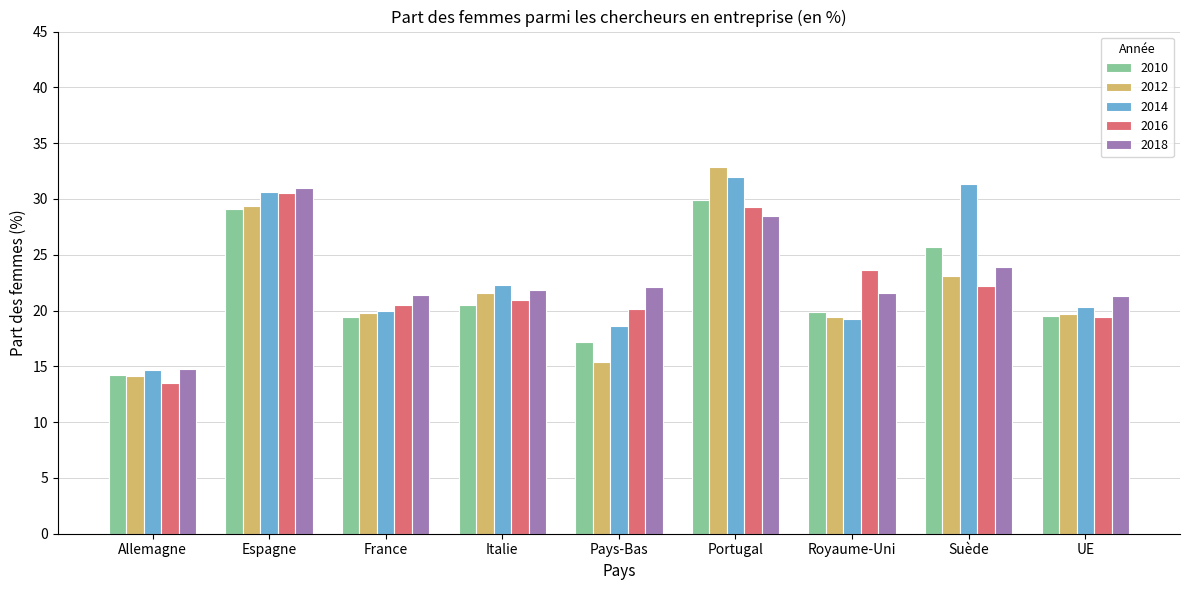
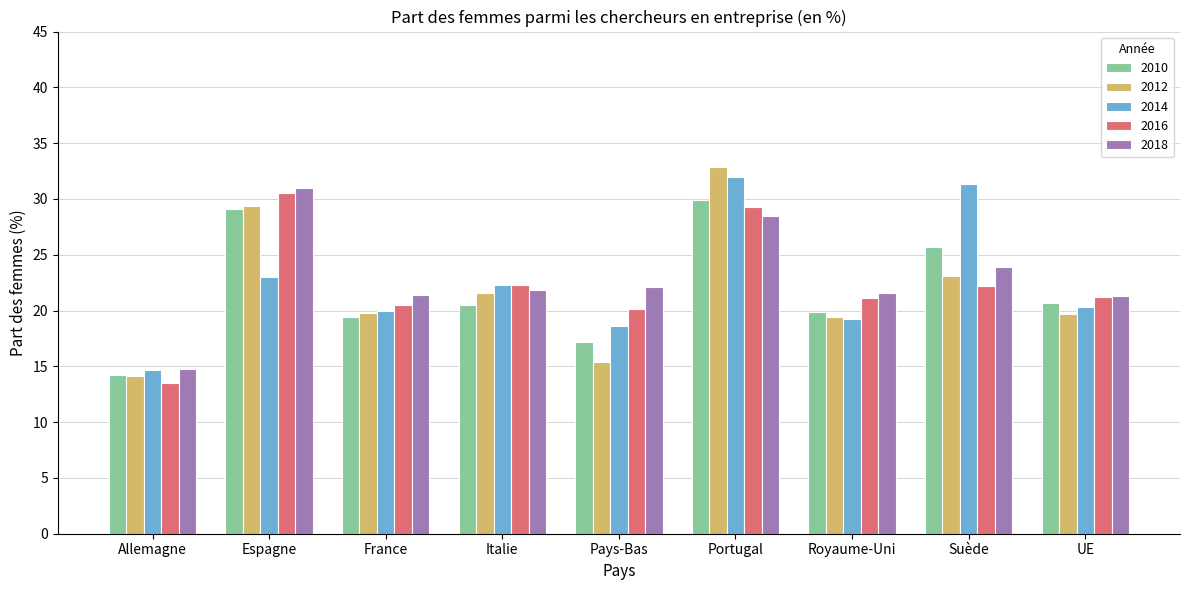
2014, Espagne: 30.6 -> 23.0
2016, Italie: 20.9 -> 22.3
2016, Royaume-Uni: 23.6 -> 21.1
2010, UE: 19.5 -> 20.7
2016, UE: 19.4 -> 21.2
